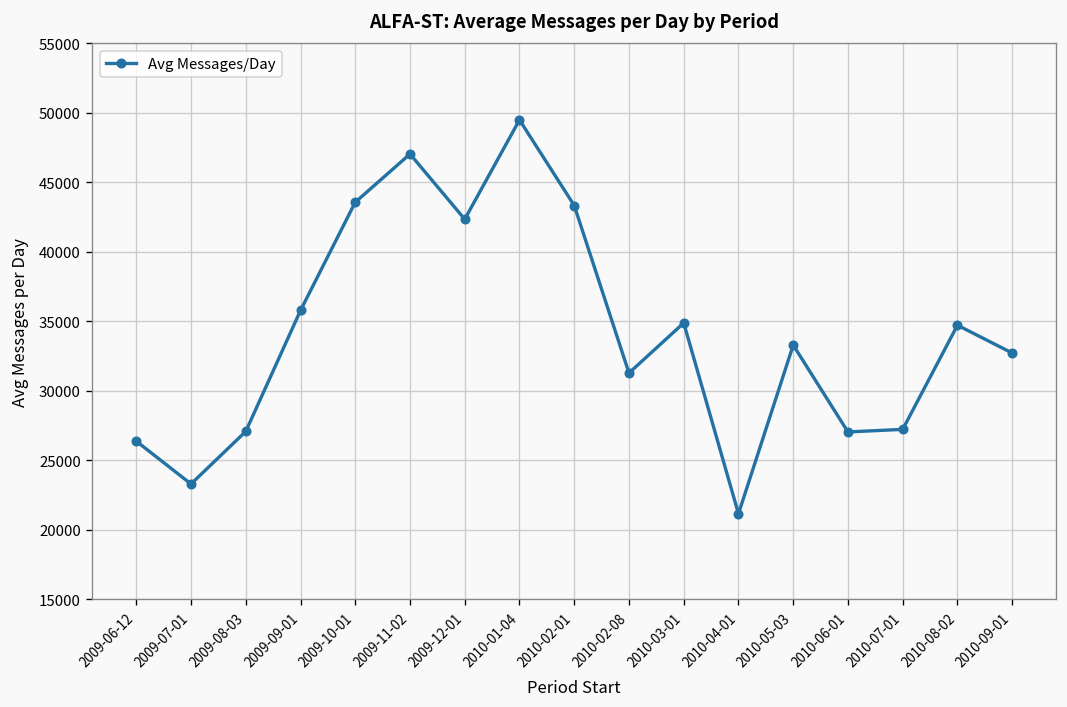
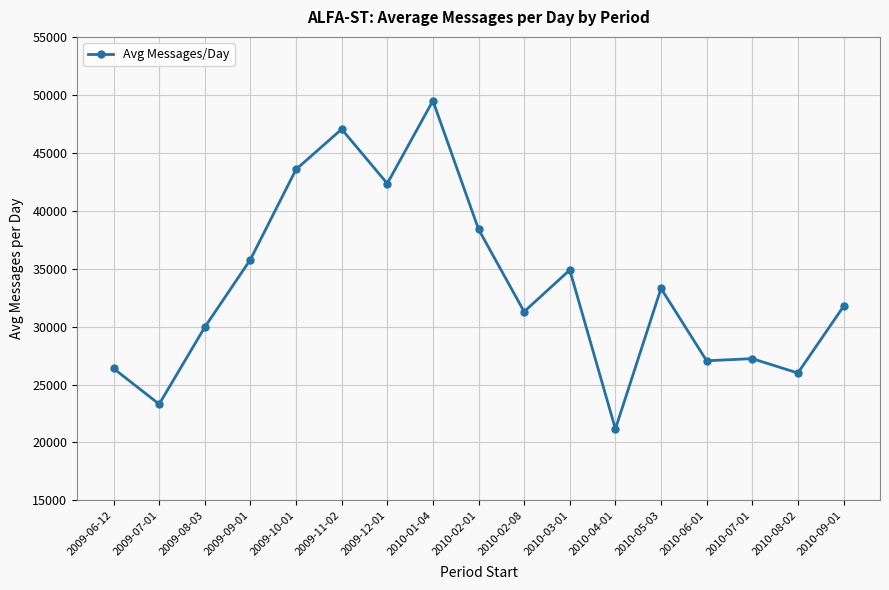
2009-08-03: 27100 -> 30000
2010-02-01: 43300 -> 38400
2010-08-02: 34700 -> 26000
2010-09-01: 32700 -> 31700
